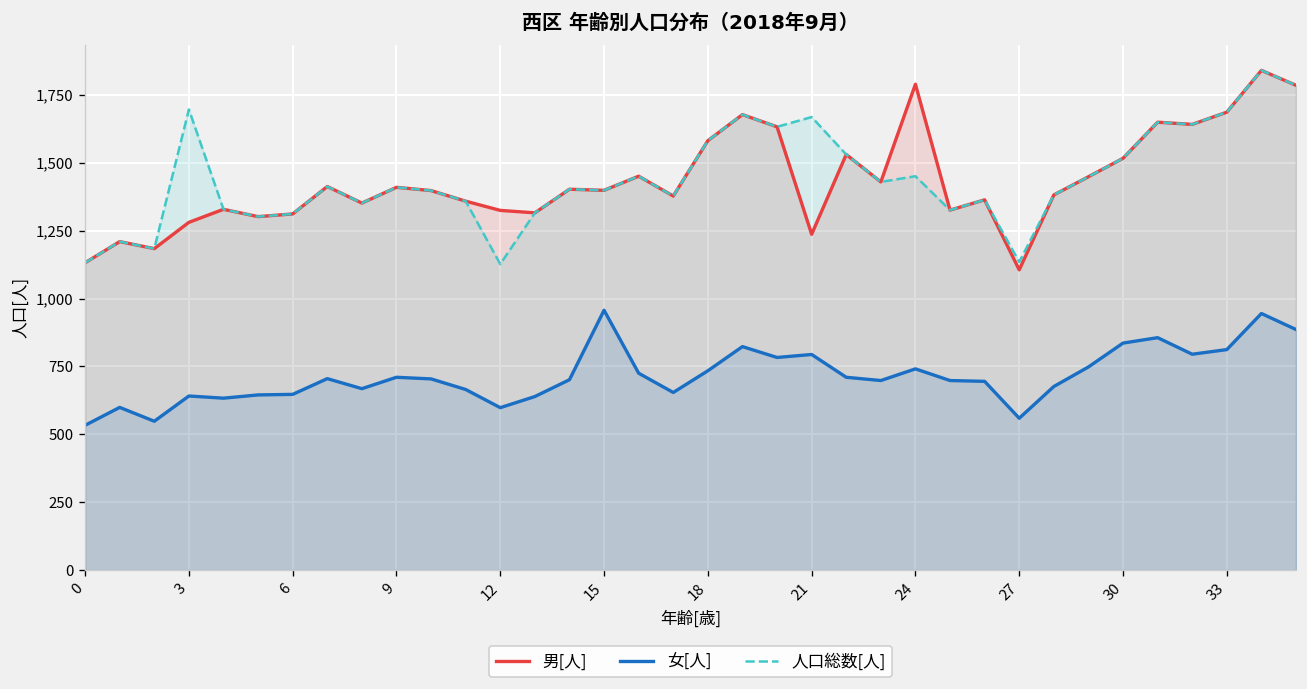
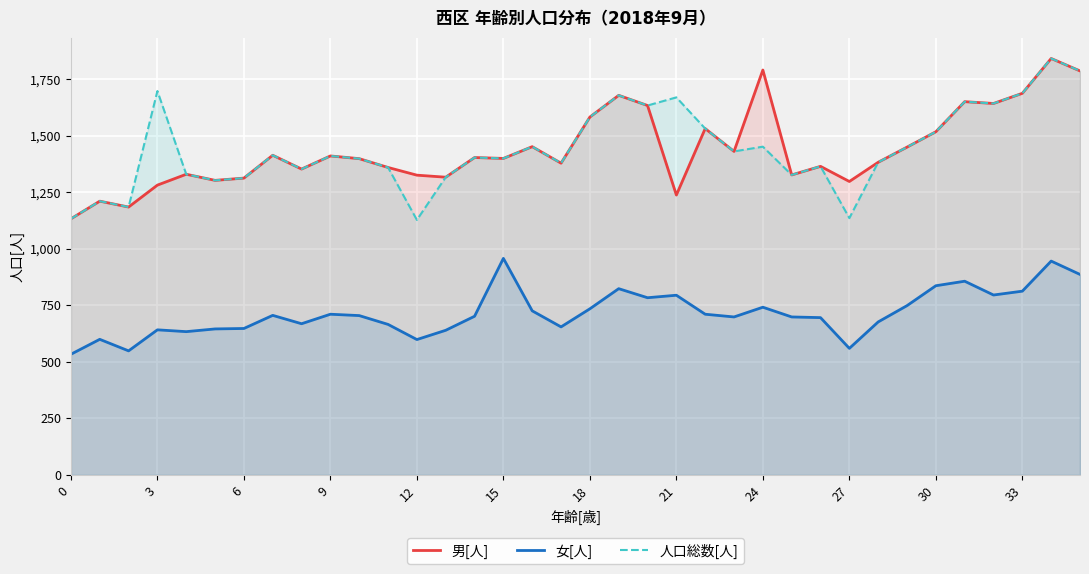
男[人], 27: 1,110 -> 1,300
